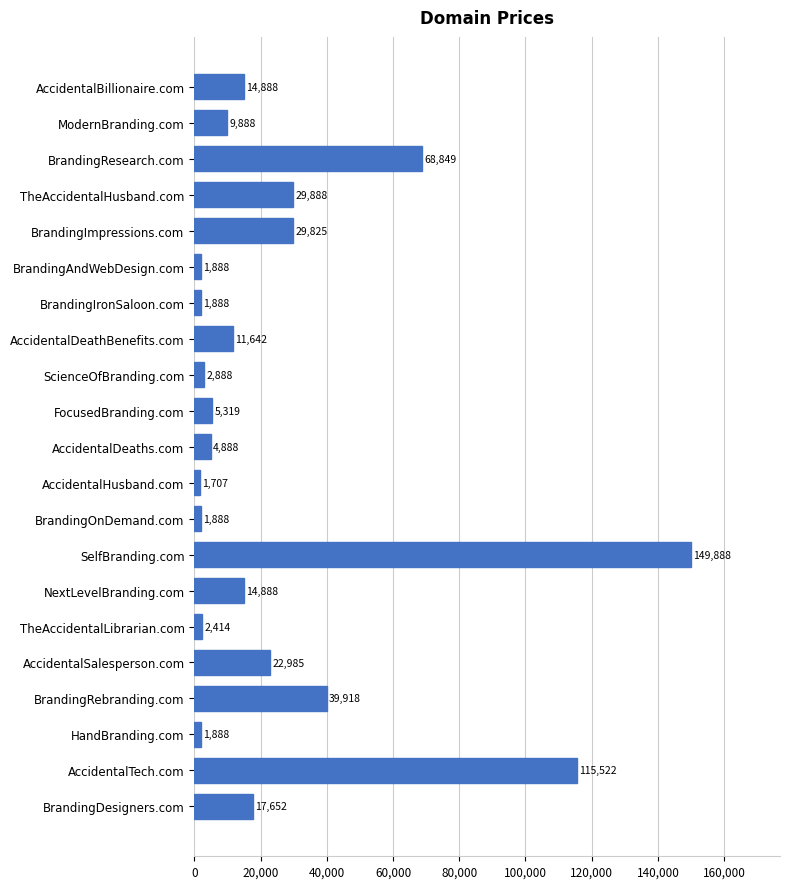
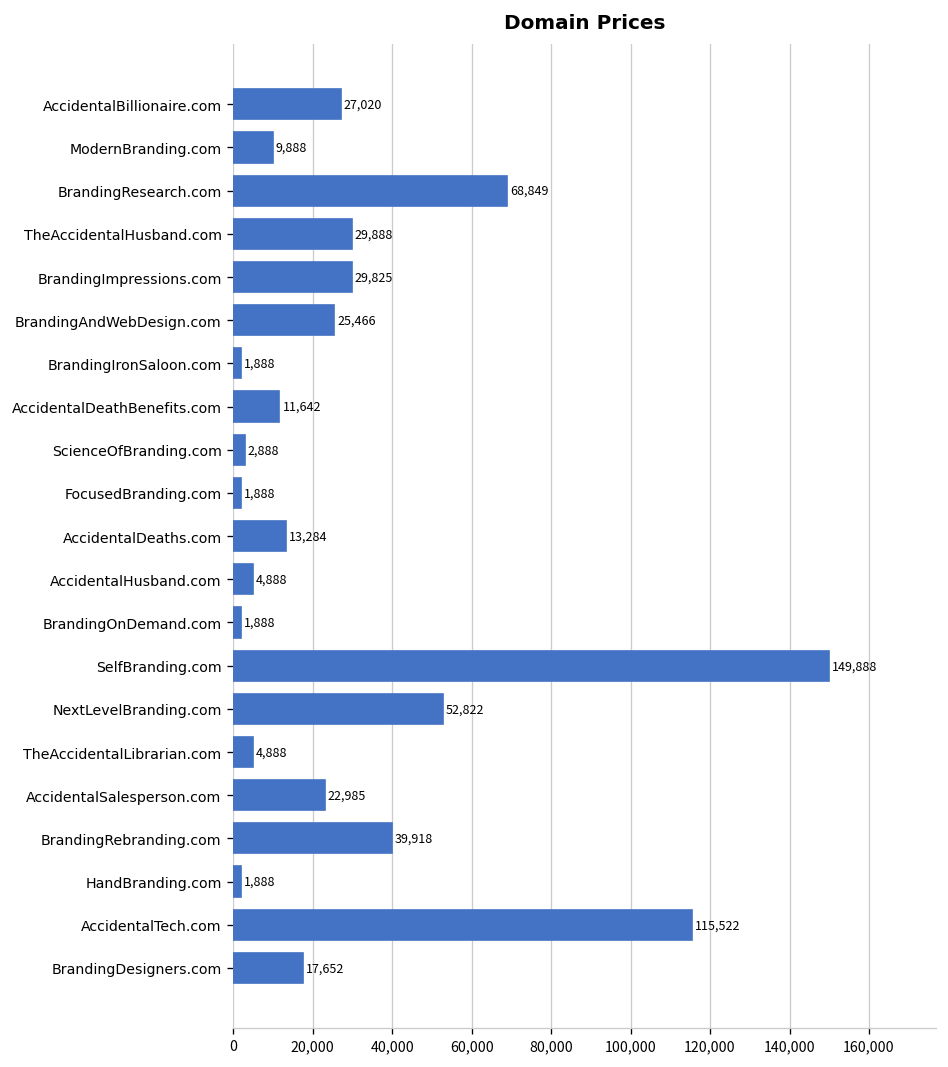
AccidentalBillionaire.com: 14,888 -> 27,020
BrandingAndWebDesign.com: 1,888 -> 25,466
FocusedBranding.com: 5,319 -> 1,888
AccidentalDeaths.com: 4,888 -> 13,284
AccidentalHusband.com: 1,707 -> 4,888
NextLevelBranding.com: 14,888 -> 52,822
TheAccidentalLibrarian.com: 2,414 -> 4,888
